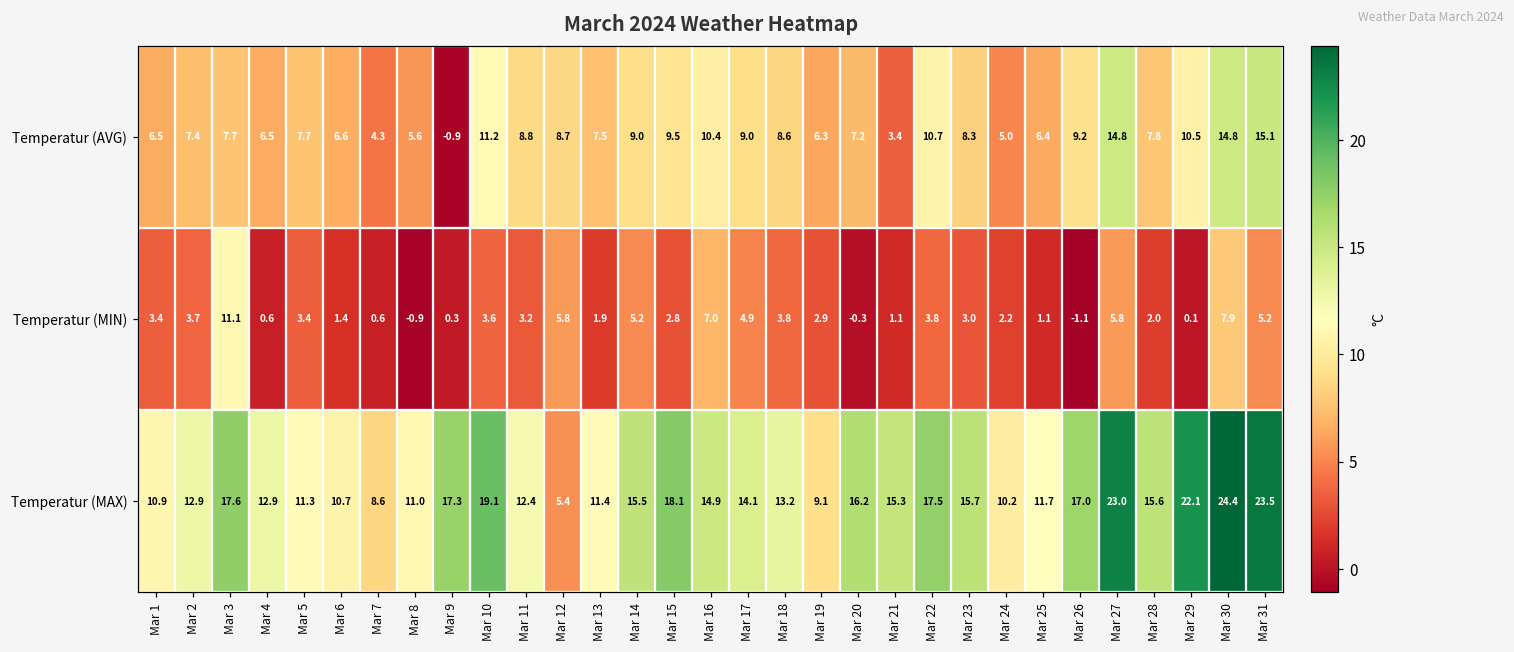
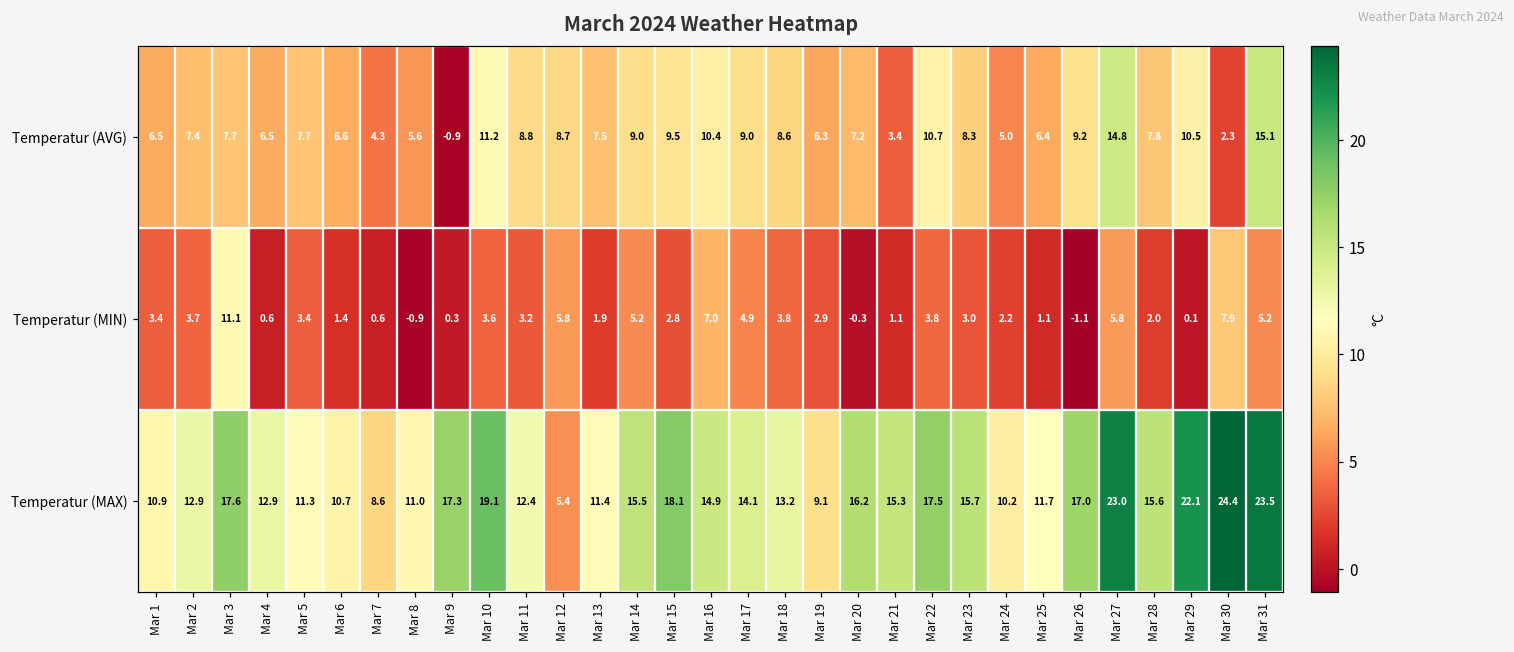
Temperatur (AVG), Mar 30: 14.8 -> 2.3
